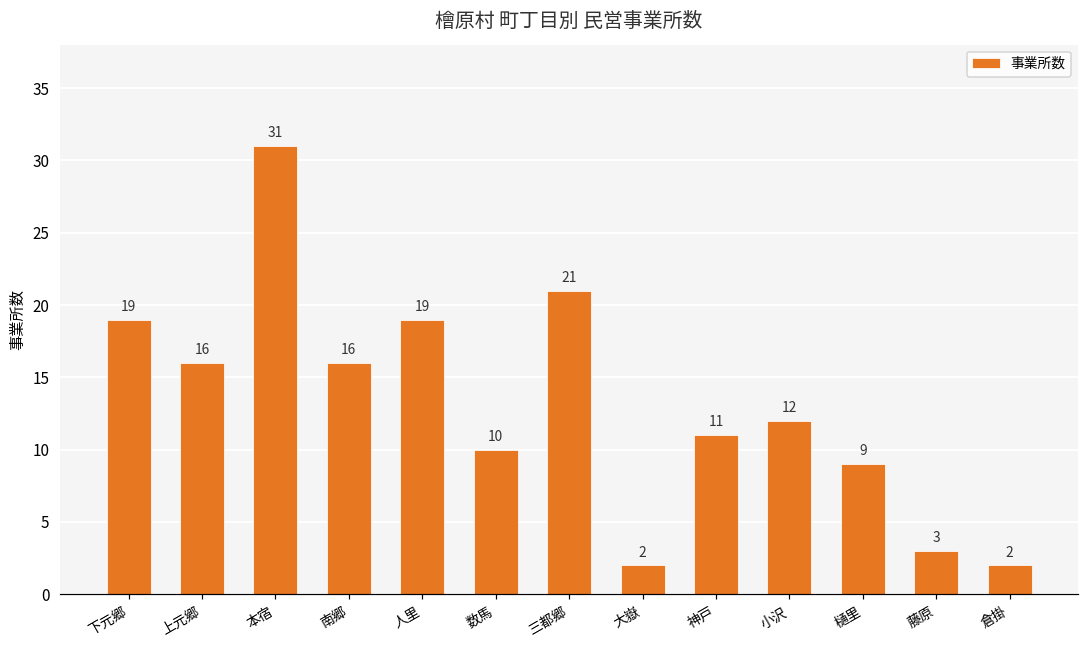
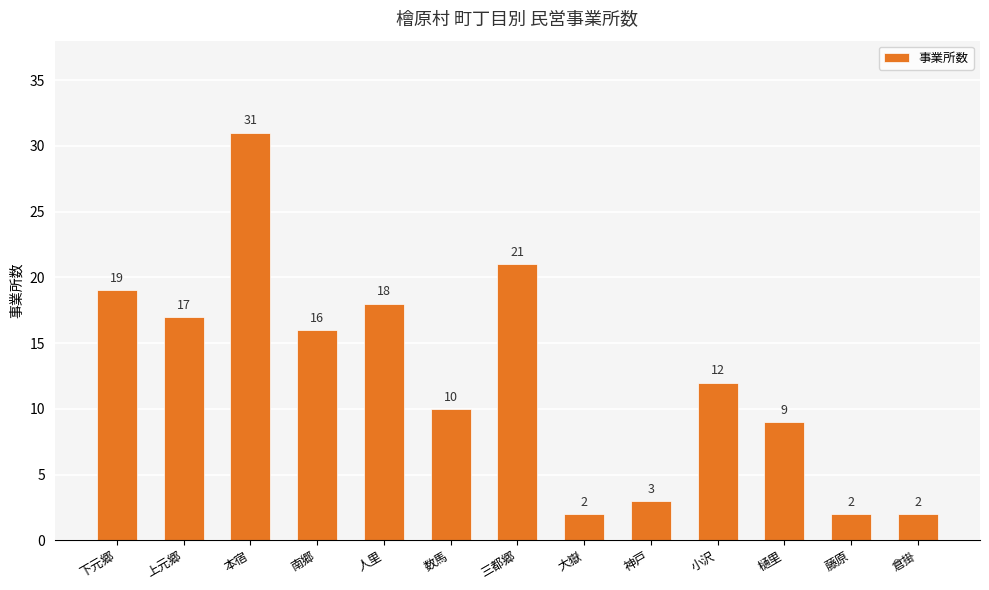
上元郷: 16 -> 17
人里: 19 -> 18
神戸: 11 -> 3
藤原: 3 -> 2
